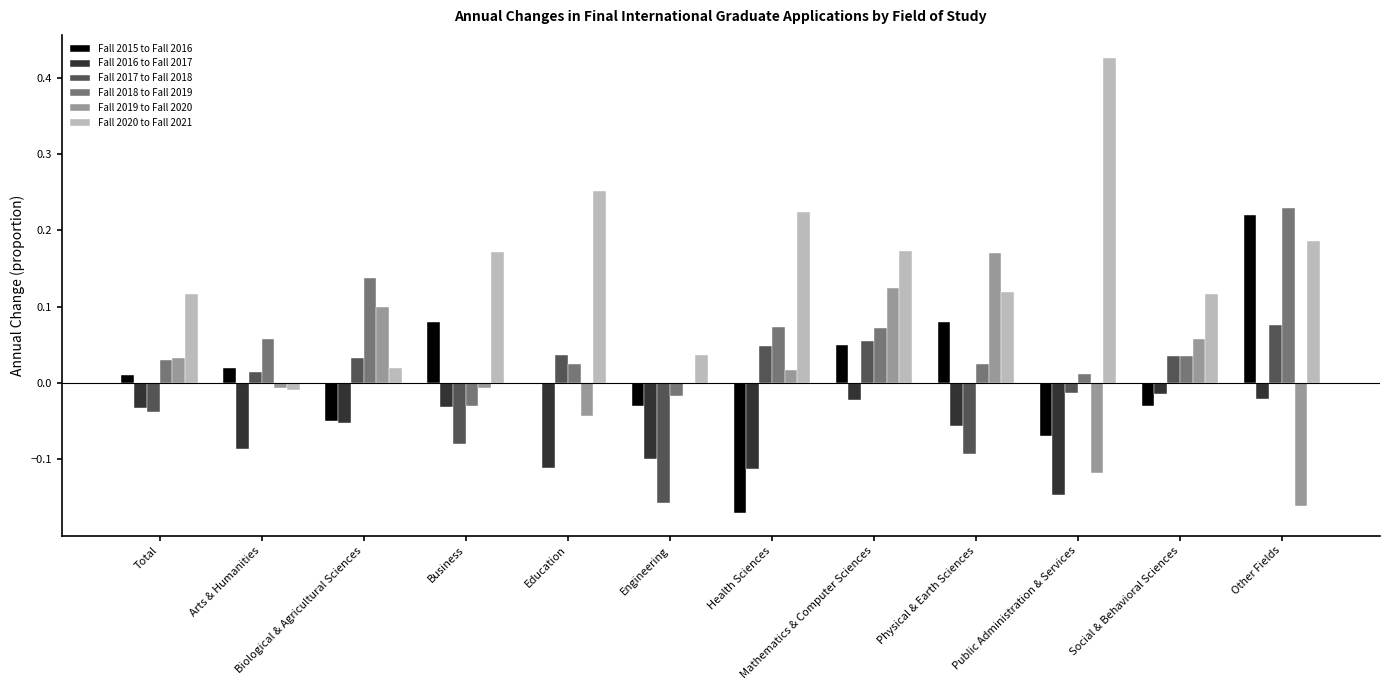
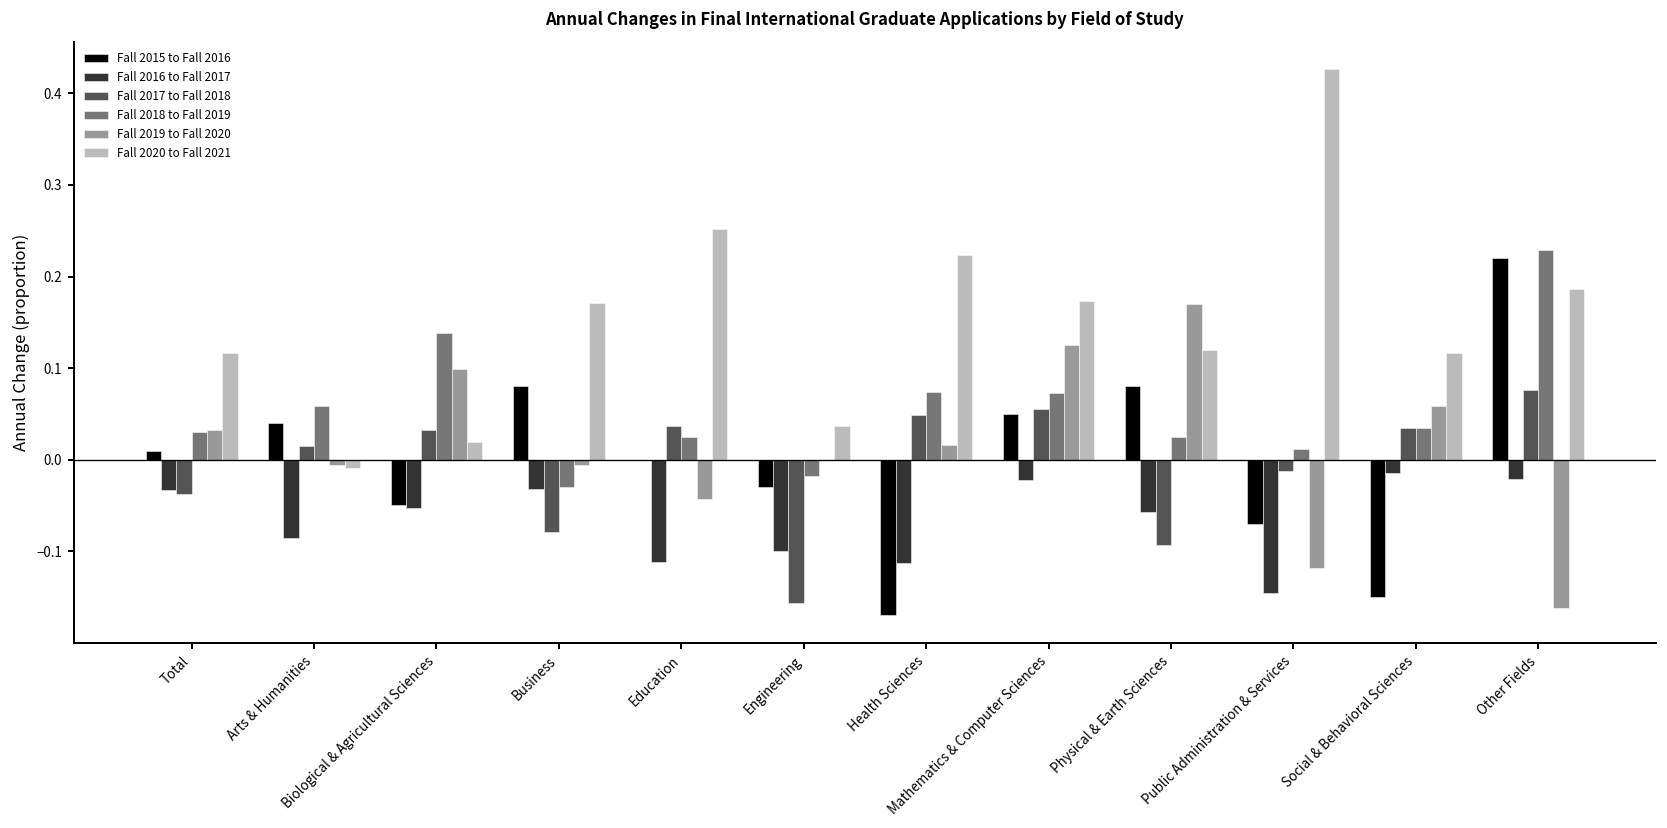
Fall 2015 to Fall 2016, Arts & Humanities: 0.02 -> 0.04
Fall 2015 to Fall 2016, Social & Behavioral Sciences: -0.03 -> -0.15
